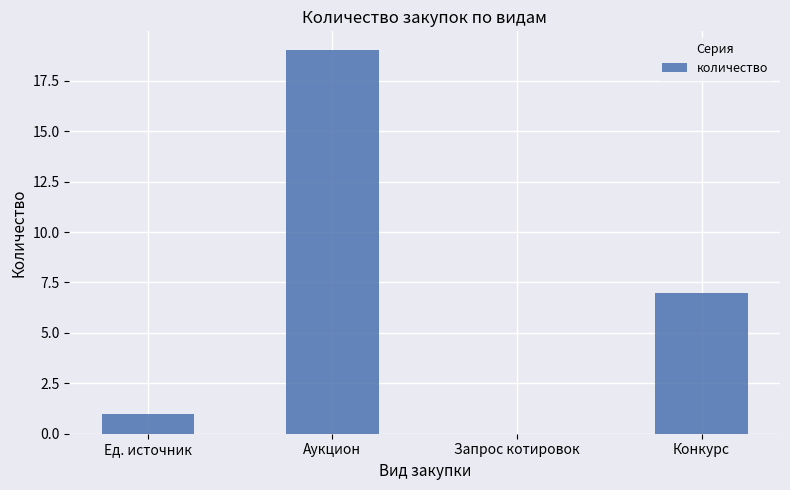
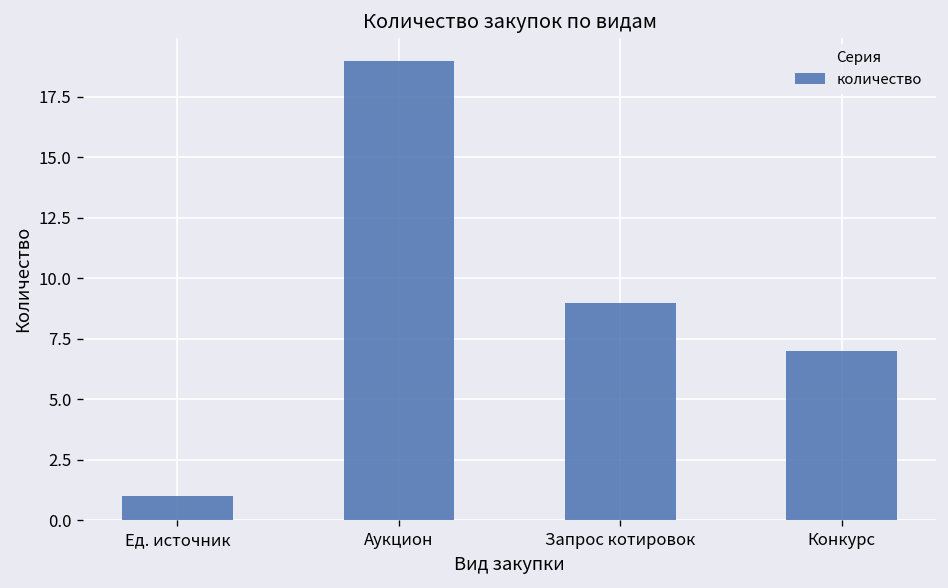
Запрос котировок: 0 -> 9
